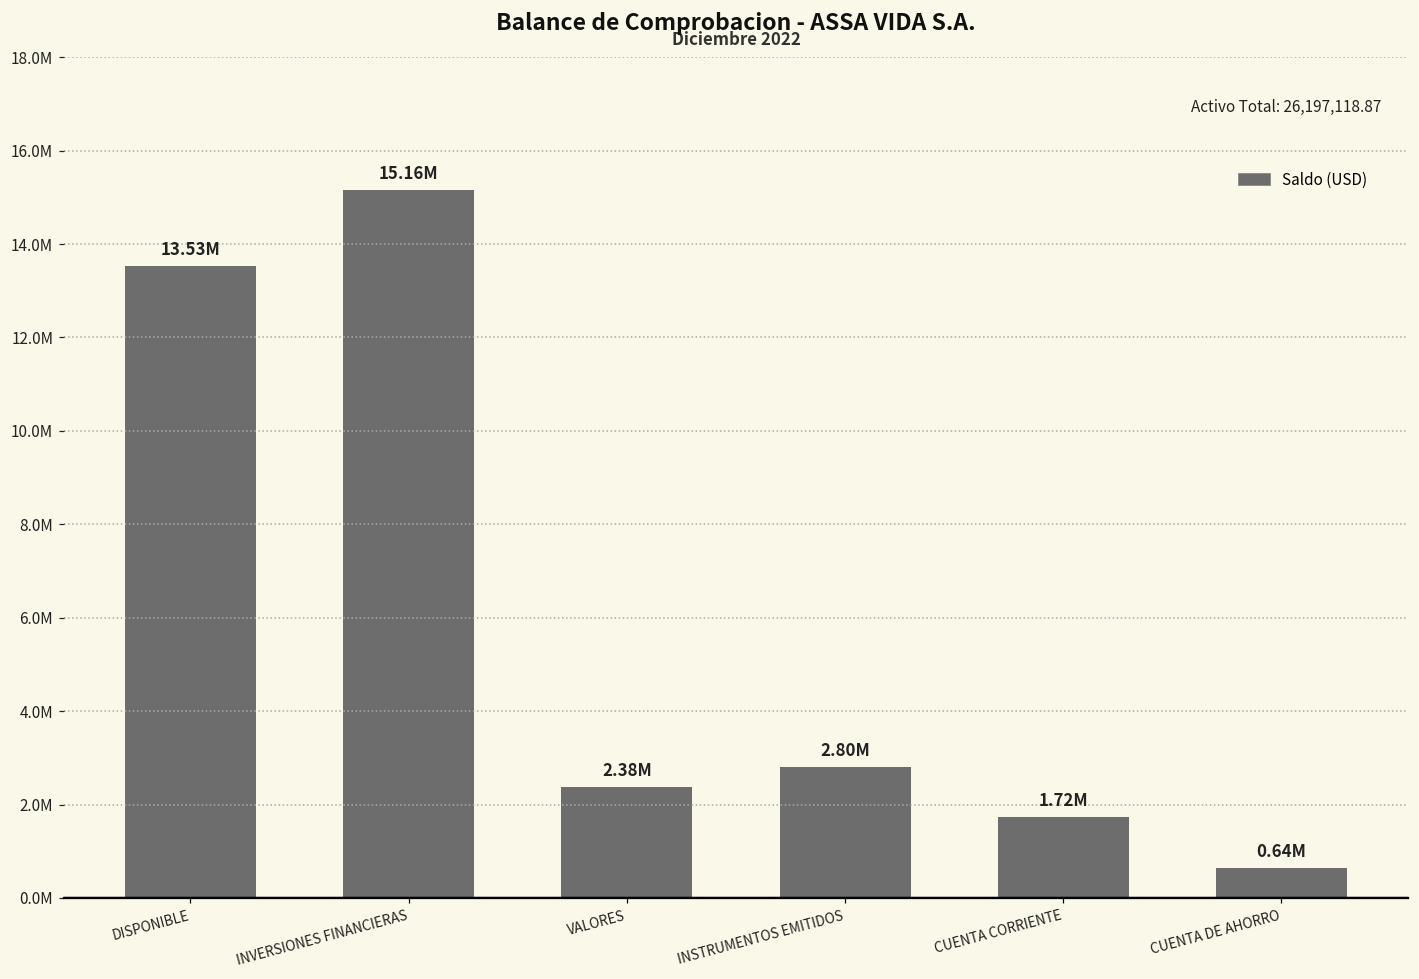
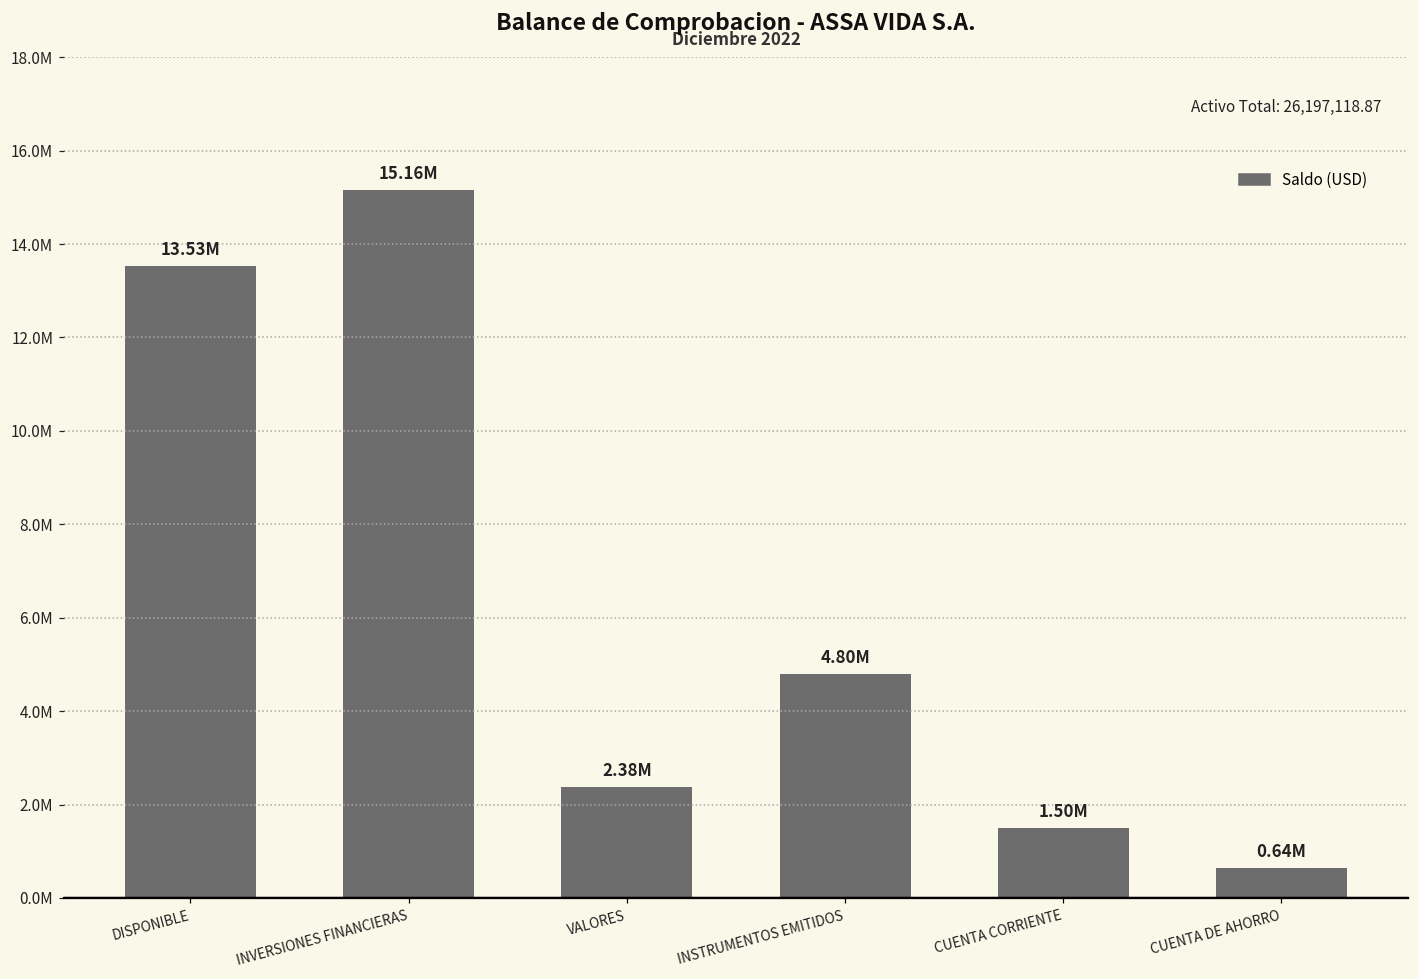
INSTRUMENTOS EMITIDOS: 2.80M -> 4.80M
CUENTA CORRIENTE: 1.72M -> 1.50M
